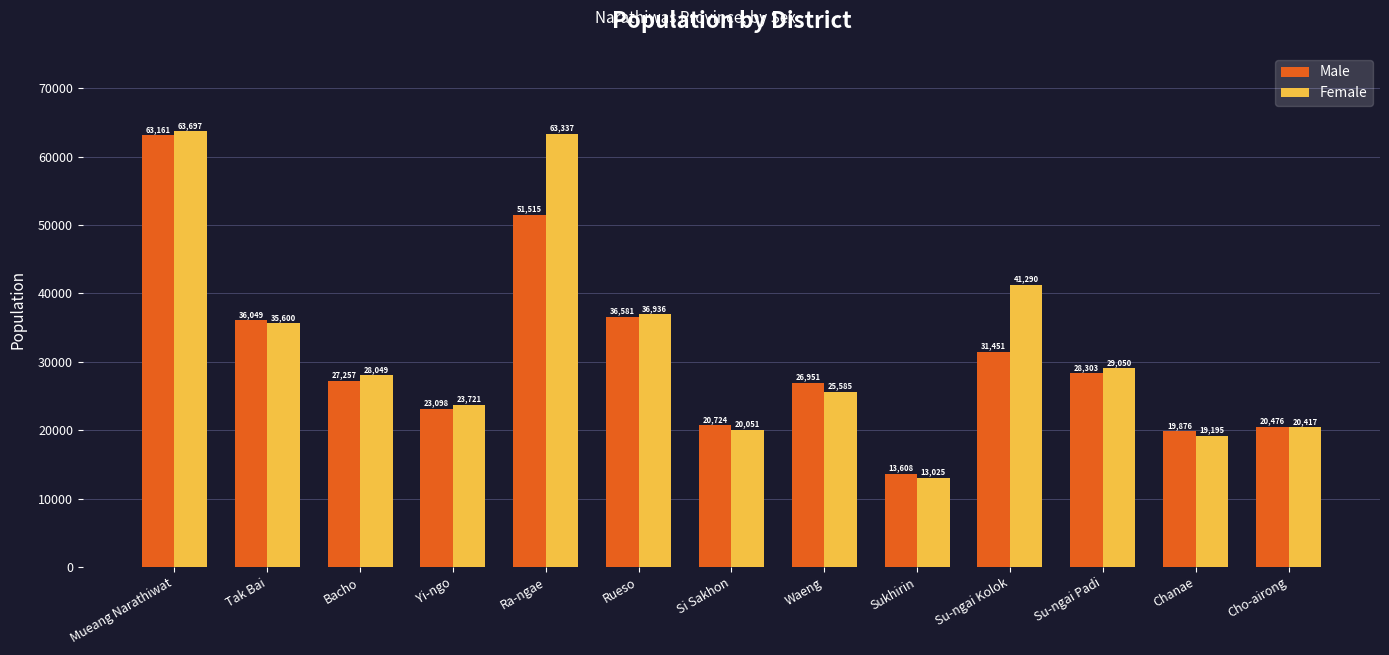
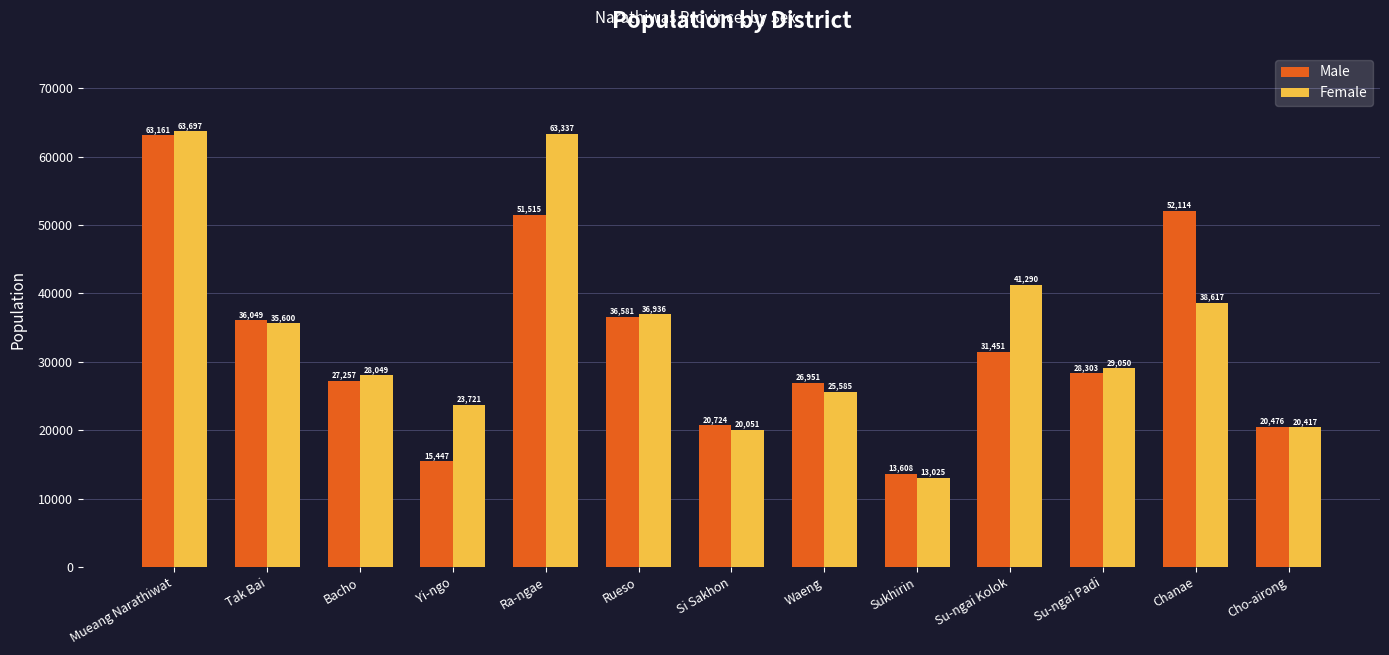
Male, Yi-ngo: 23,098 -> 15,447
Male, Chanae: 19,876 -> 52,114
Female, Chanae: 19,195 -> 38,617
